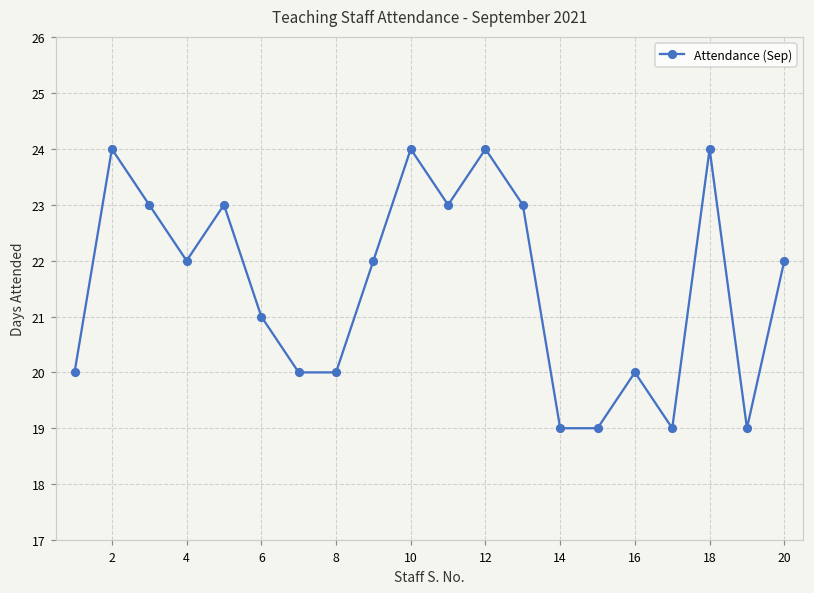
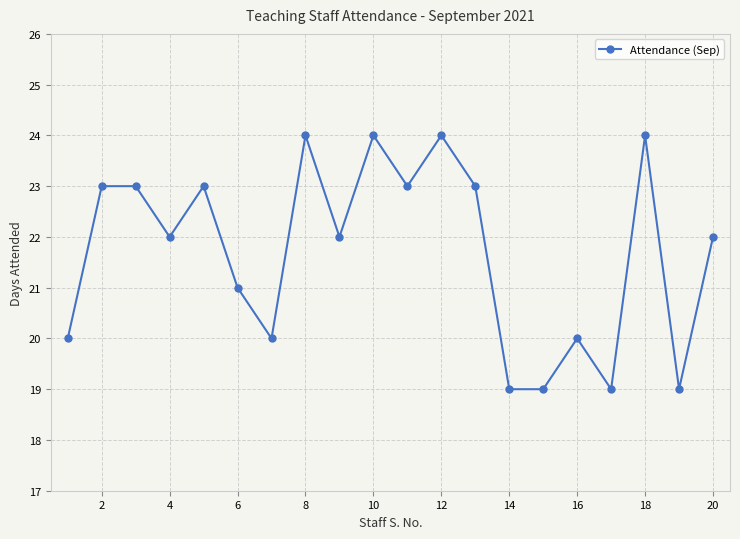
2: 24 -> 23
8: 20 -> 24
